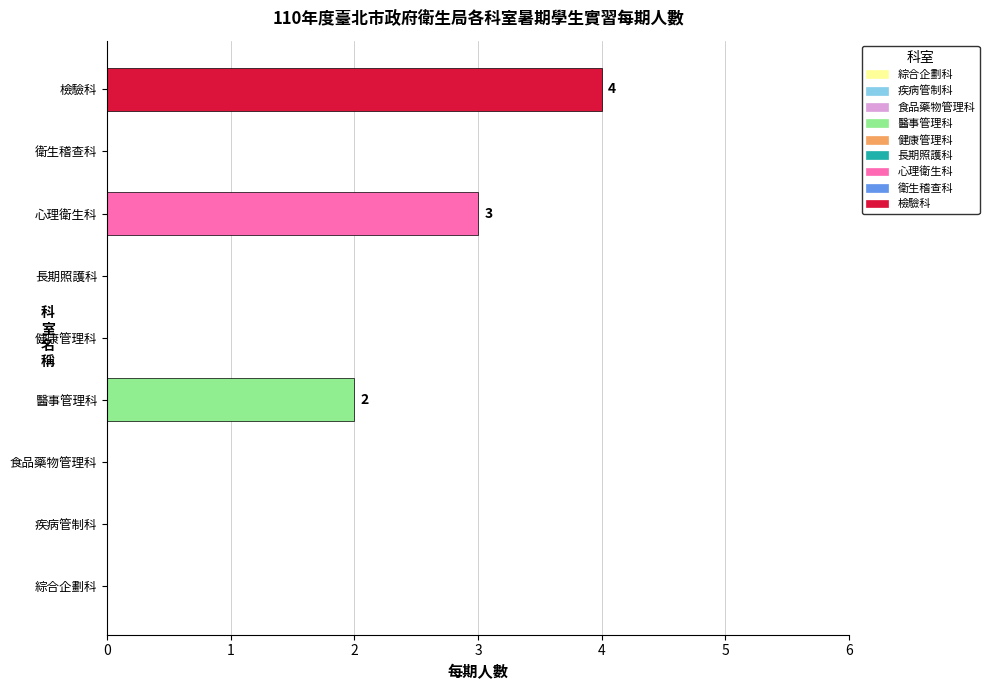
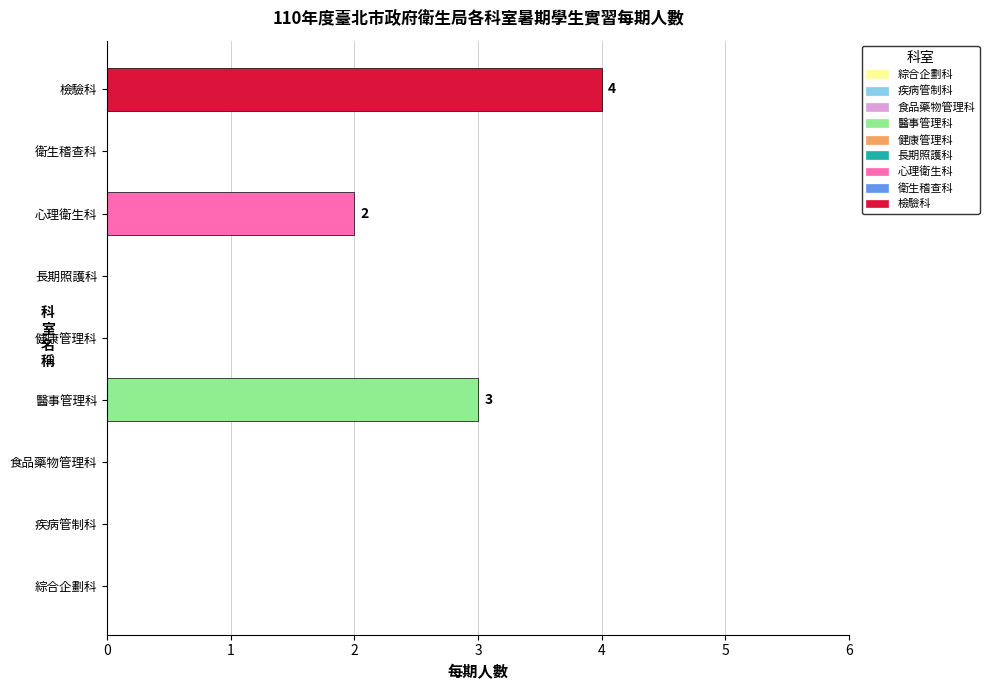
心理衛生科: 3 -> 2
醫事管理科: 2 -> 3
